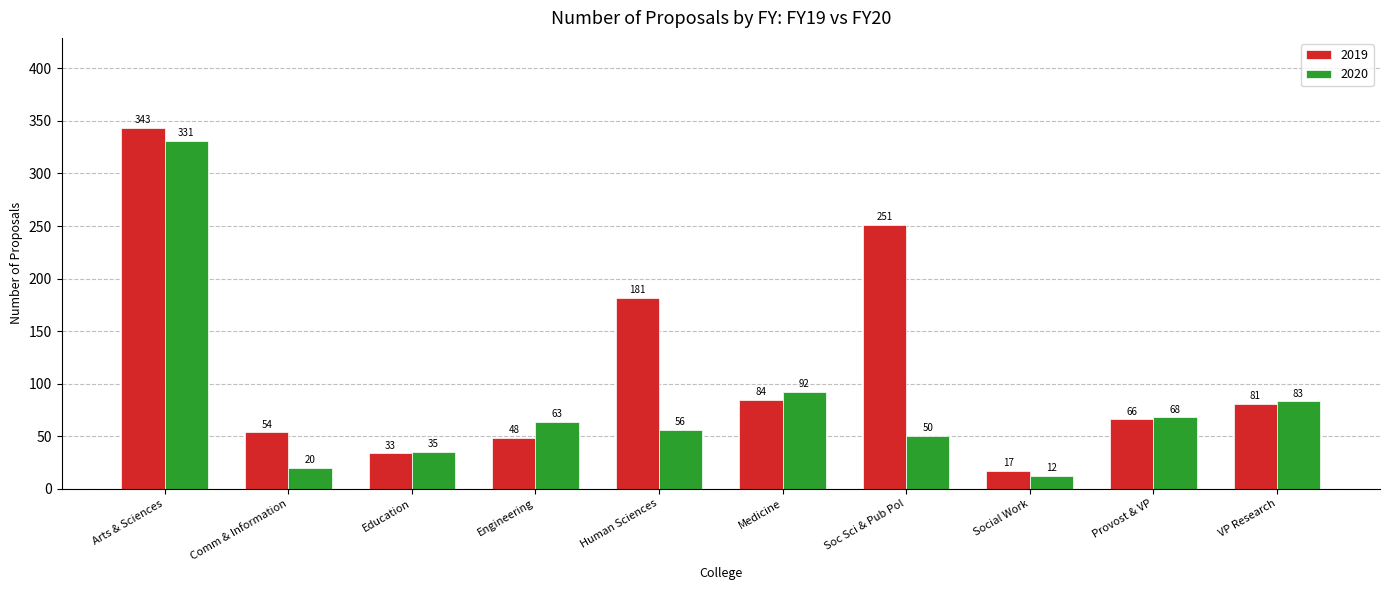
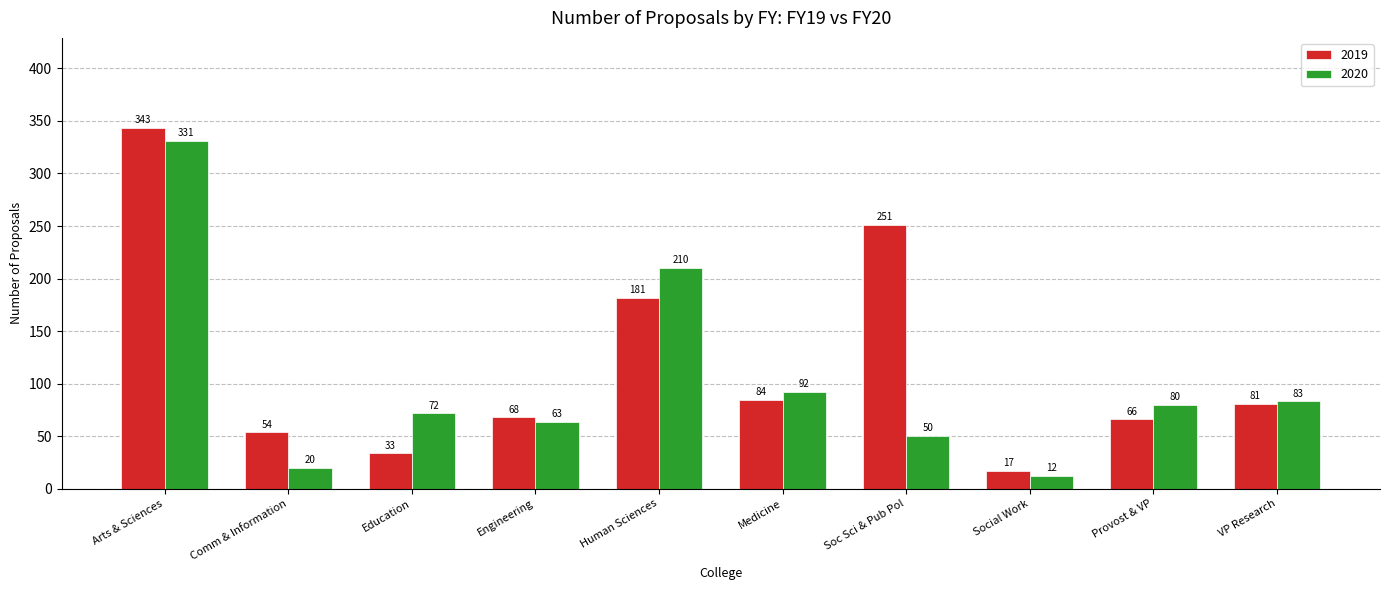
2020, Education: 35 -> 72
2019, Engineering: 48 -> 68
2020, Human Sciences: 56 -> 210
2020, Provost & VP: 68 -> 80
